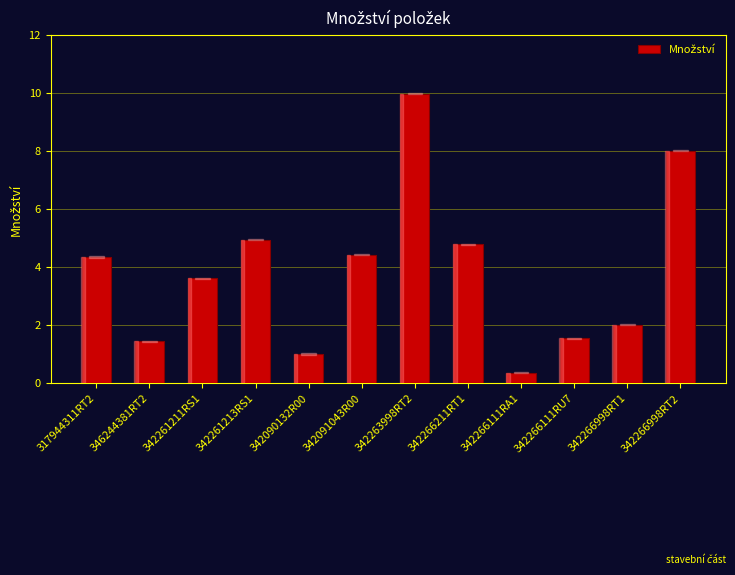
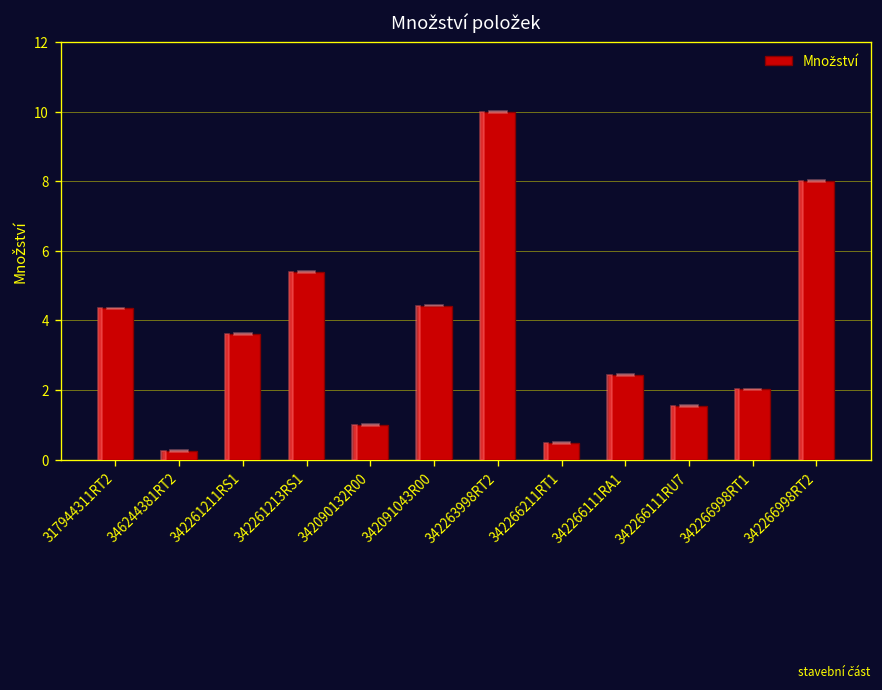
346244381RT2: 1.4 -> 0.2
342261213RS1: 4.9 -> 5.4
342266211RT1: 4.8 -> 0.5
342266111RA1: 0.4 -> 2.4
